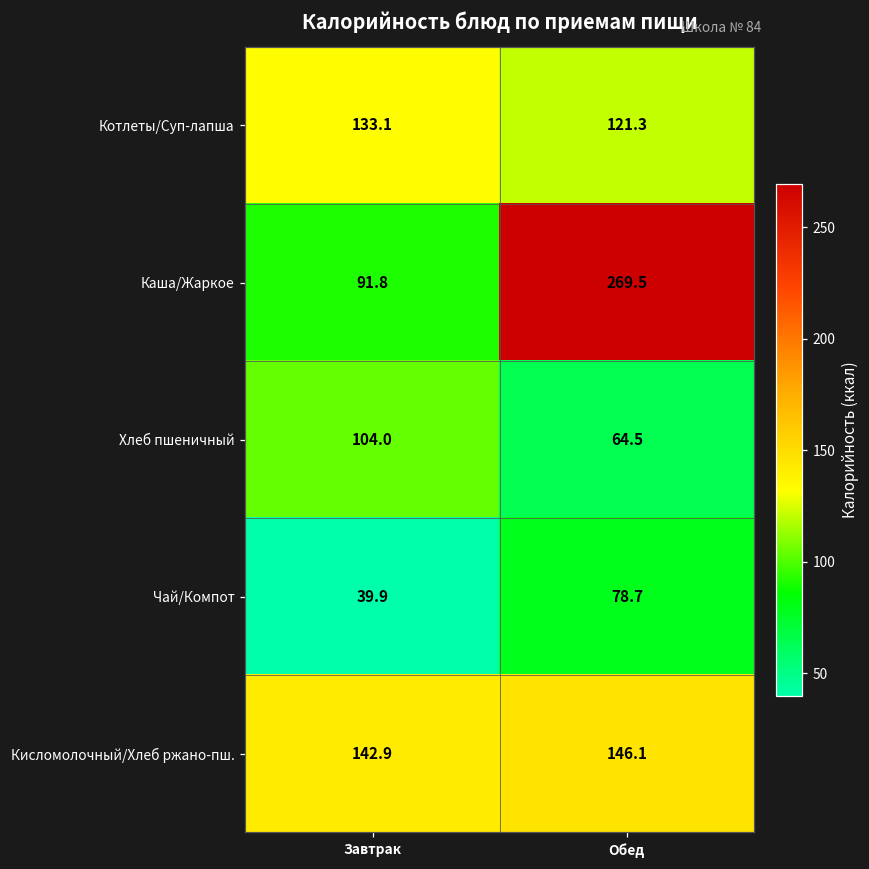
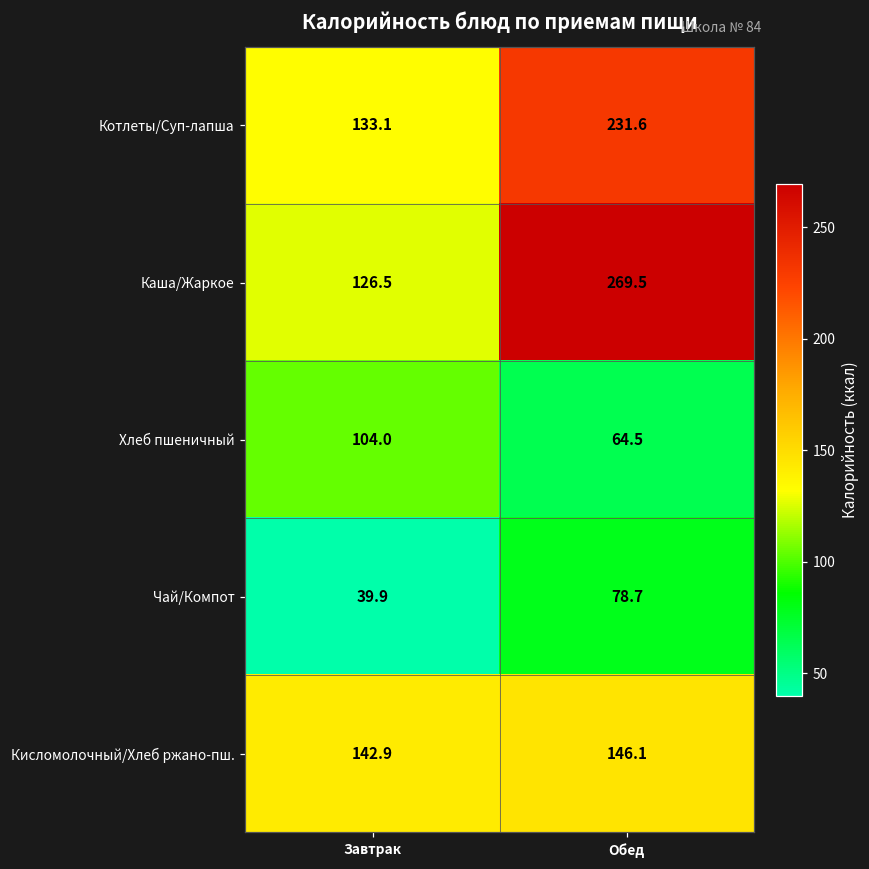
Котлеты/Суп-лапша, Обед: 121.3 -> 231.6
Каша/Жаркое, Завтрак: 91.8 -> 126.5
